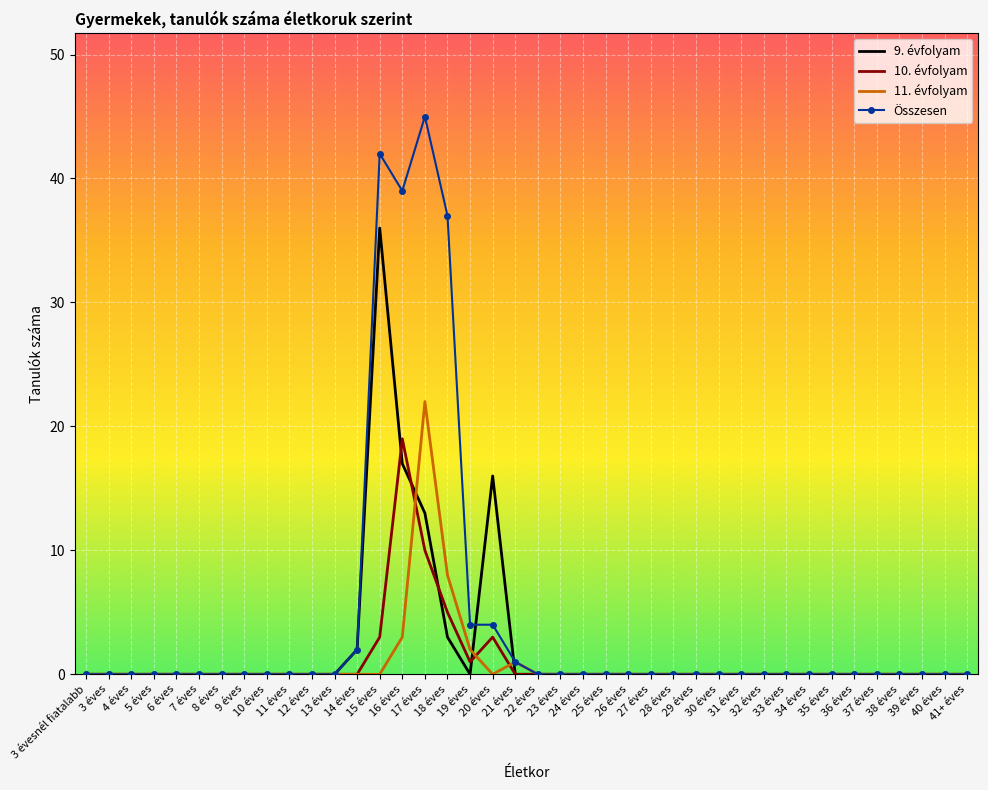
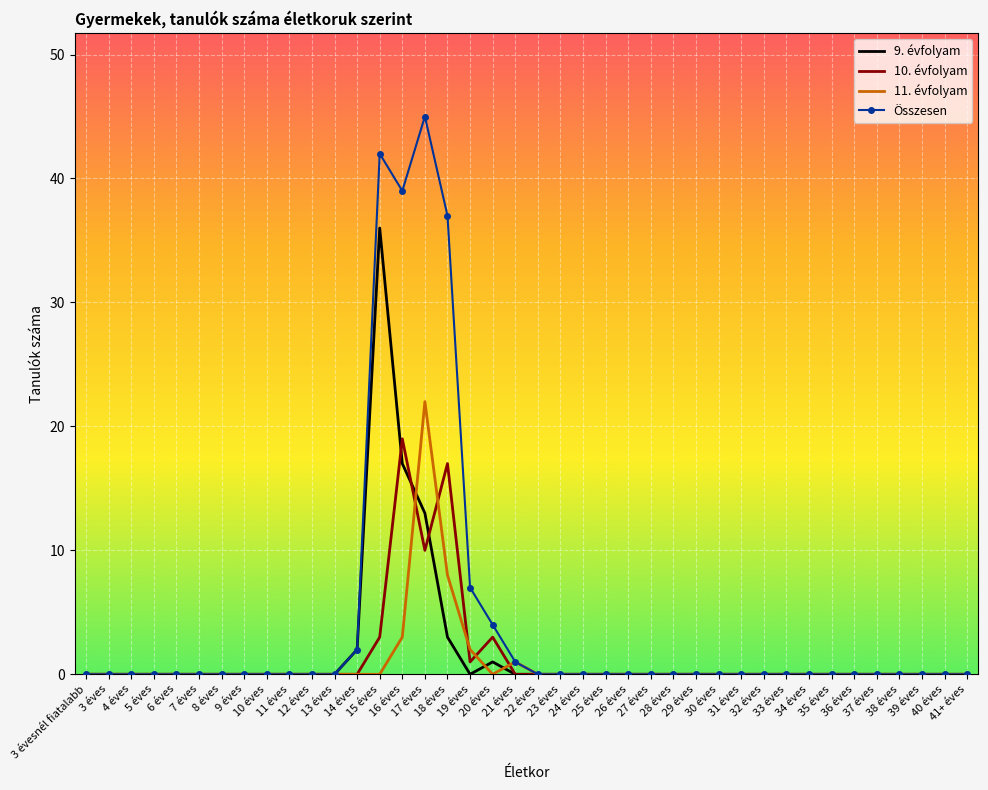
10. évfolyam, 18 éves: 5 -> 17
Összesen, 19 éves: 4 -> 7
9. évfolyam, 20 éves: 16 -> 1
